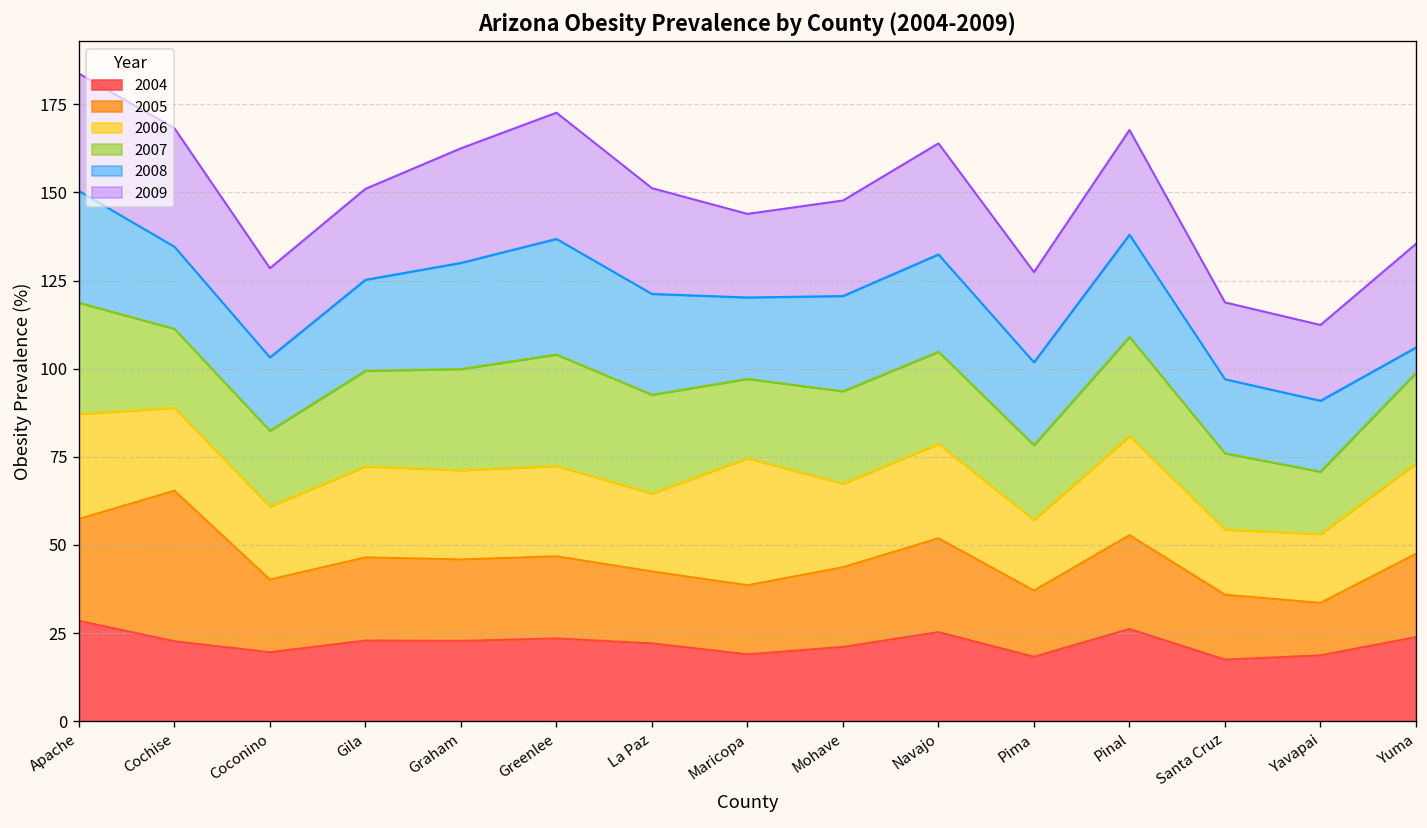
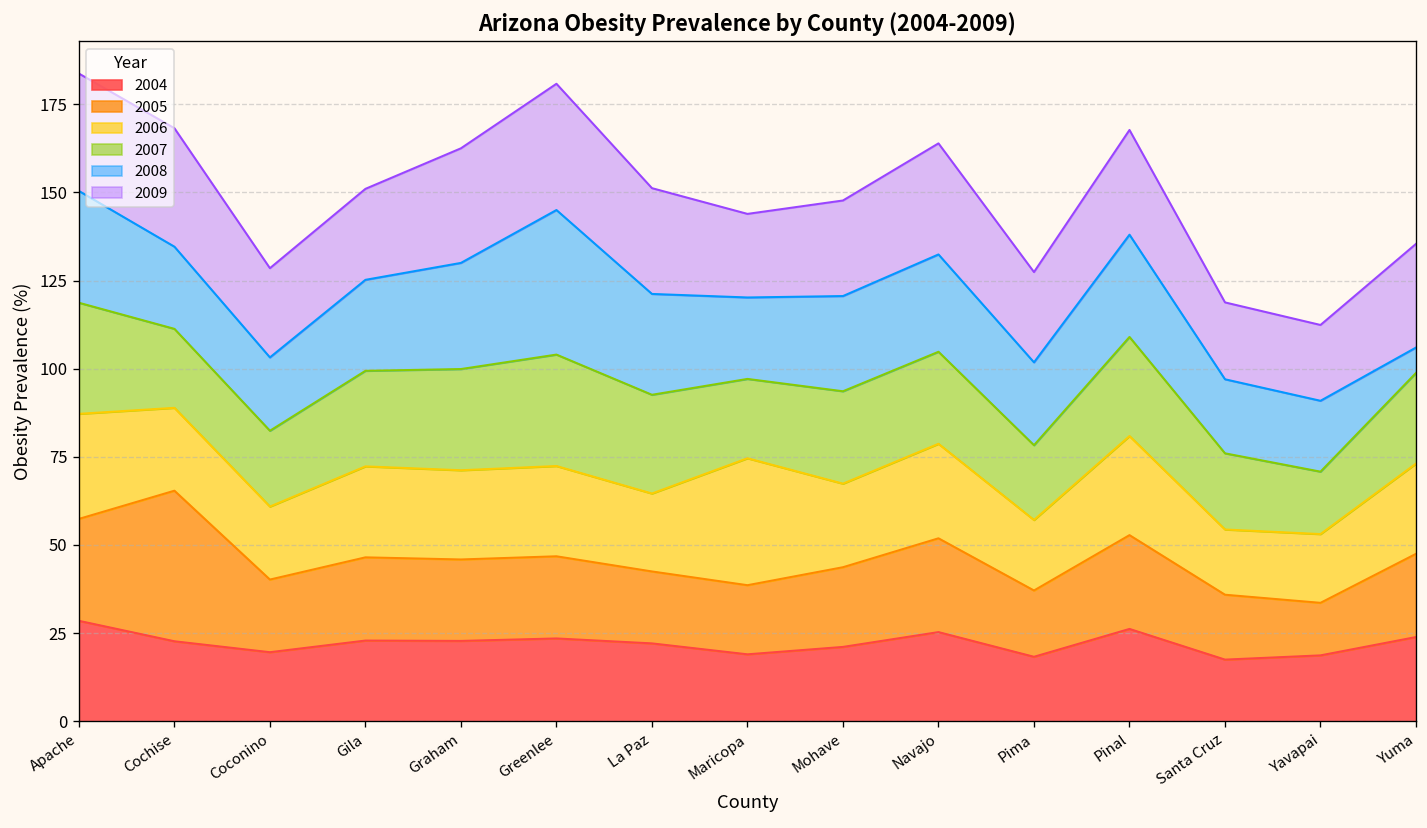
2008, Greenlee: 33 -> 41
